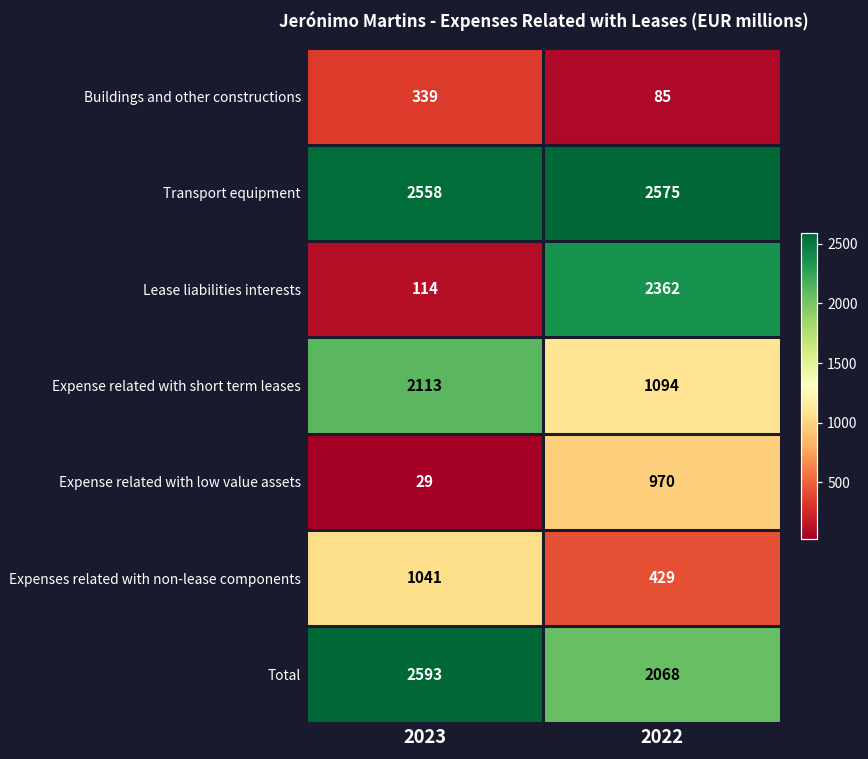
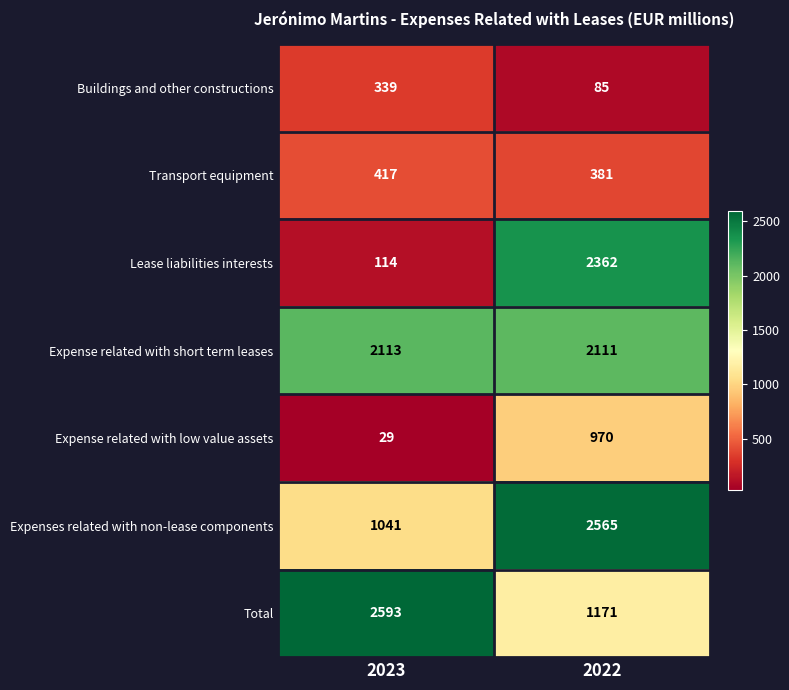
Transport equipment, 2023: 2558 -> 417
Transport equipment, 2022: 2575 -> 381
Expense related with short term leases, 2022: 1094 -> 2111
Expenses related with non-lease components, 2022: 429 -> 2565
Total, 2022: 2068 -> 1171
